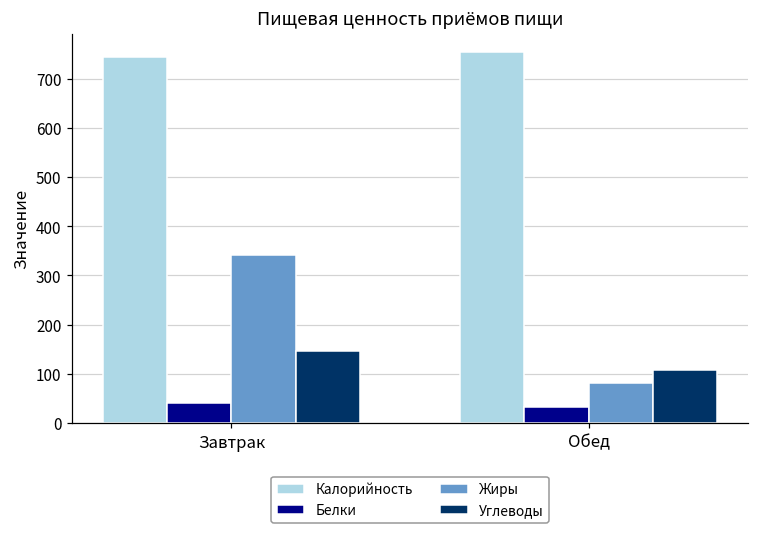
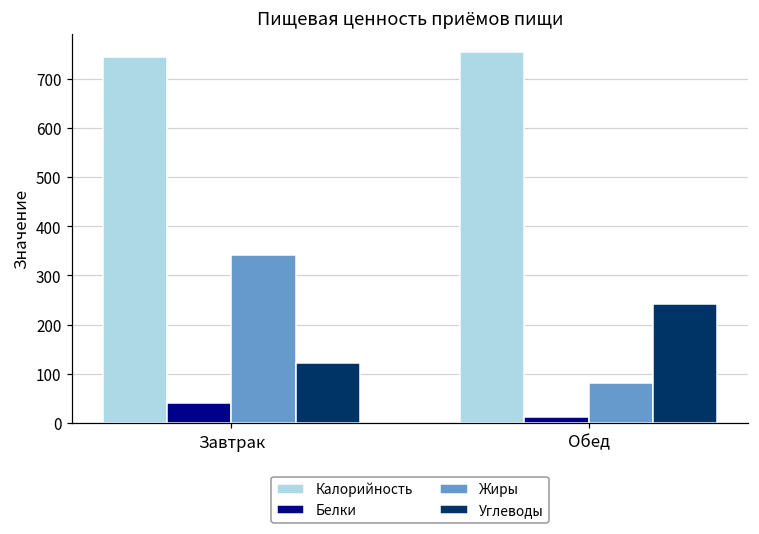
Углеводы, Завтрак: 150 -> 120
Белки, Обед: 30 -> 10
Углеводы, Обед: 110 -> 240
